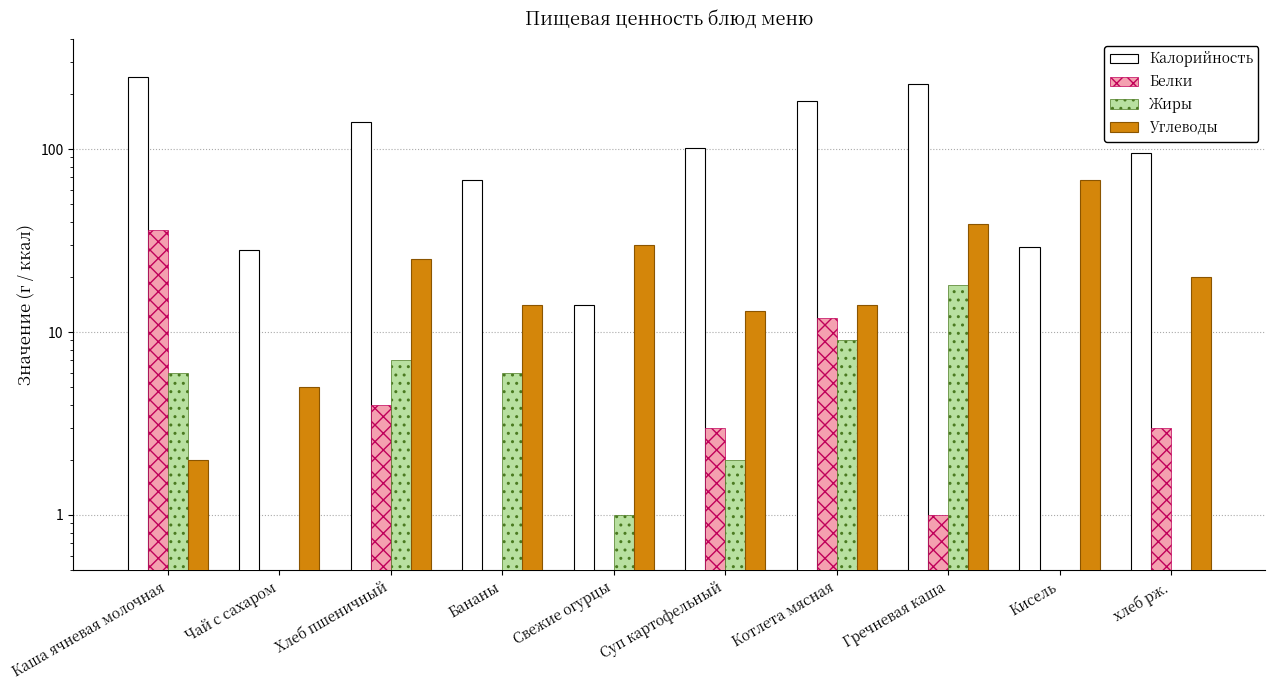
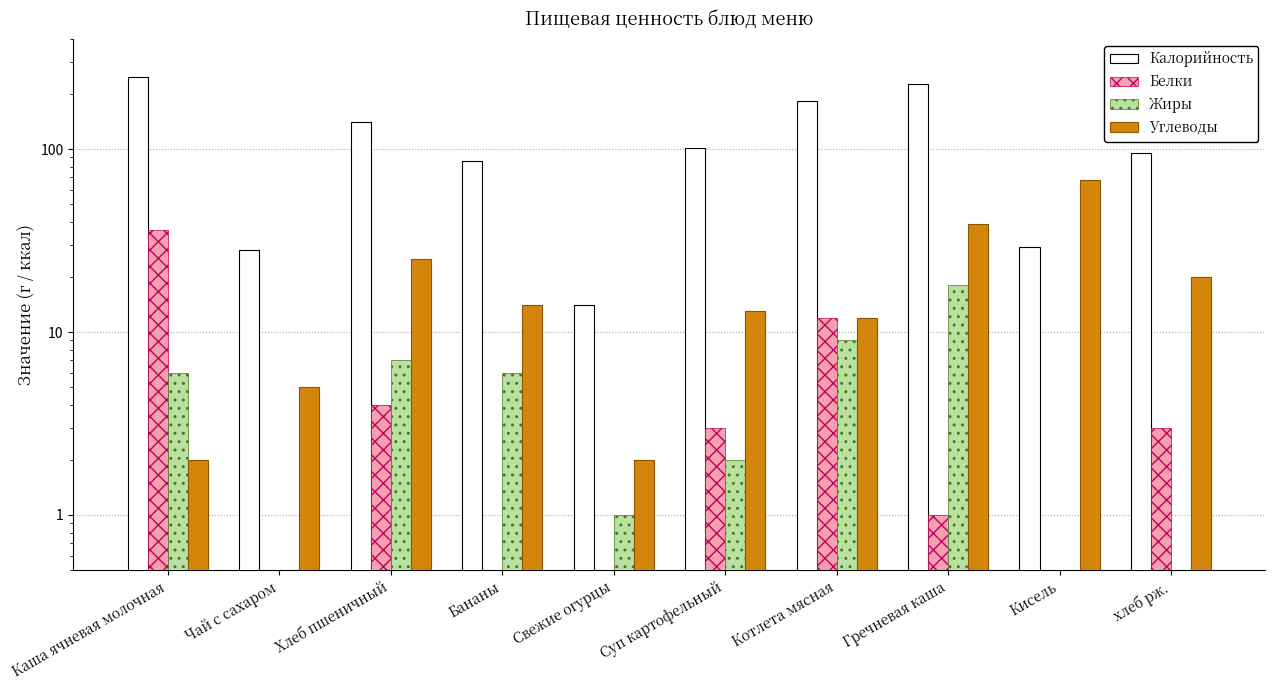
Калорийность, Бананы: 68 -> 90
Углеводы, Свежие огурцы: 30 -> 2
Углеводы, Котлета мясная: 14 -> 12
